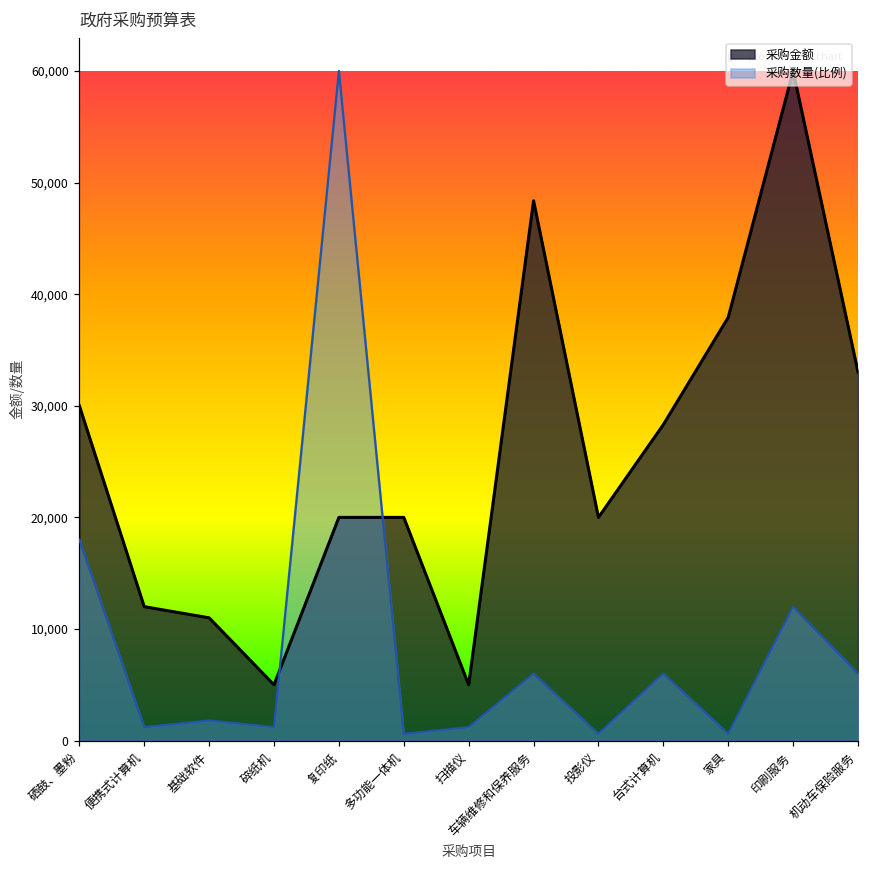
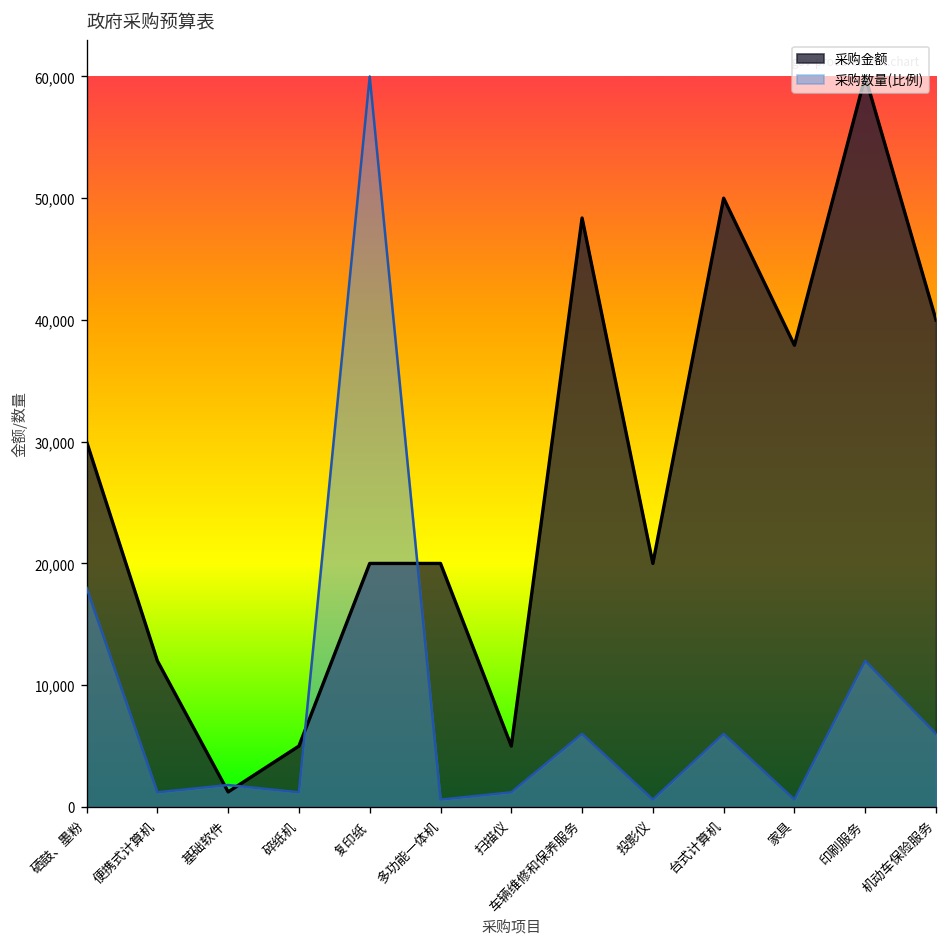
采购金额, 基础软件: 11,000 -> 1,200
采购金额, 台式计算机: 28,300 -> 50,000
采购金额, 机动车保险服务: 33,000 -> 40,000
